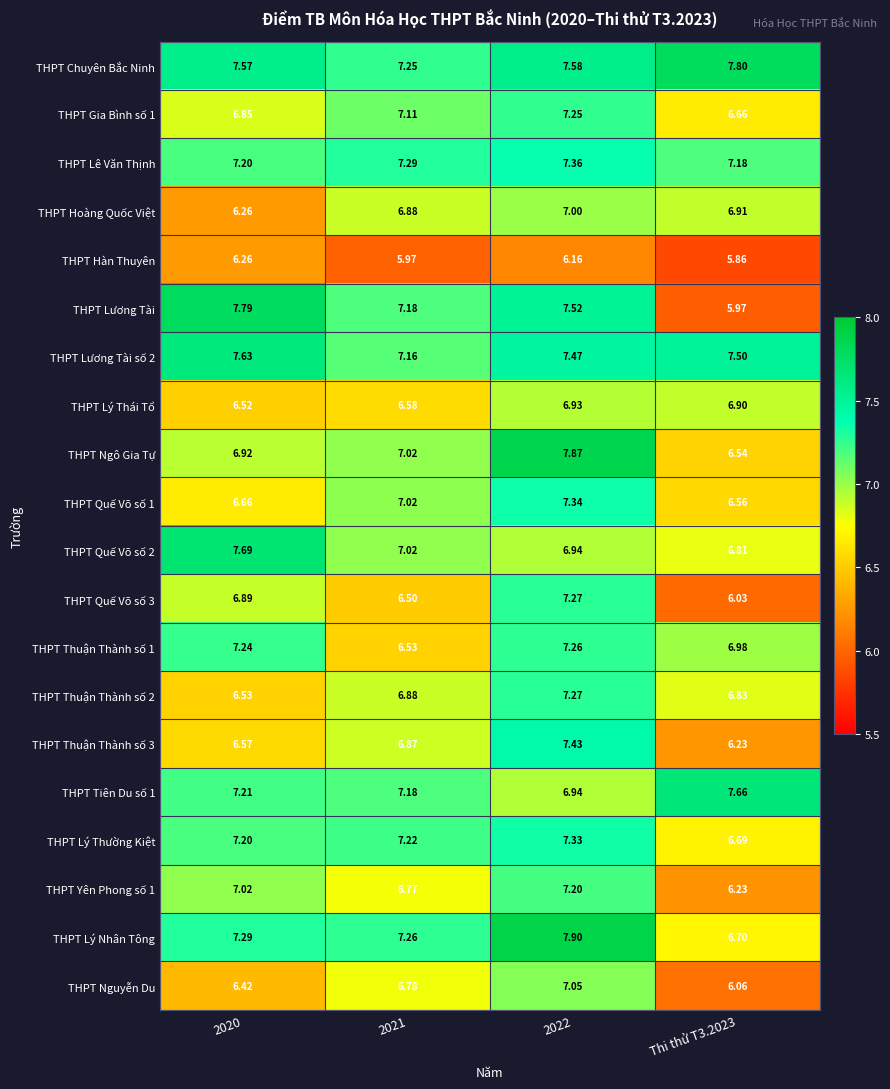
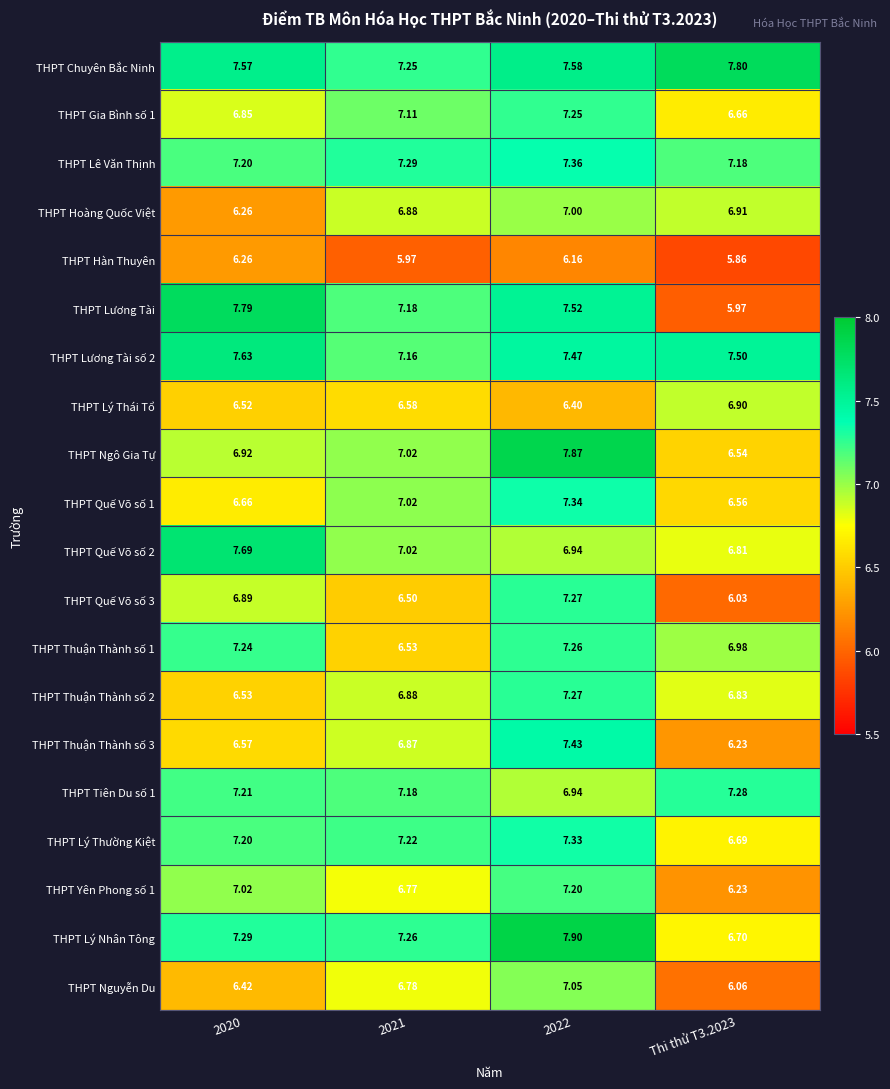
THPT Lý Thái Tổ, 2022: 6.93 -> 6.40
THPT Tiên Du số 1, Thi thử T3.2023: 7.66 -> 7.28
